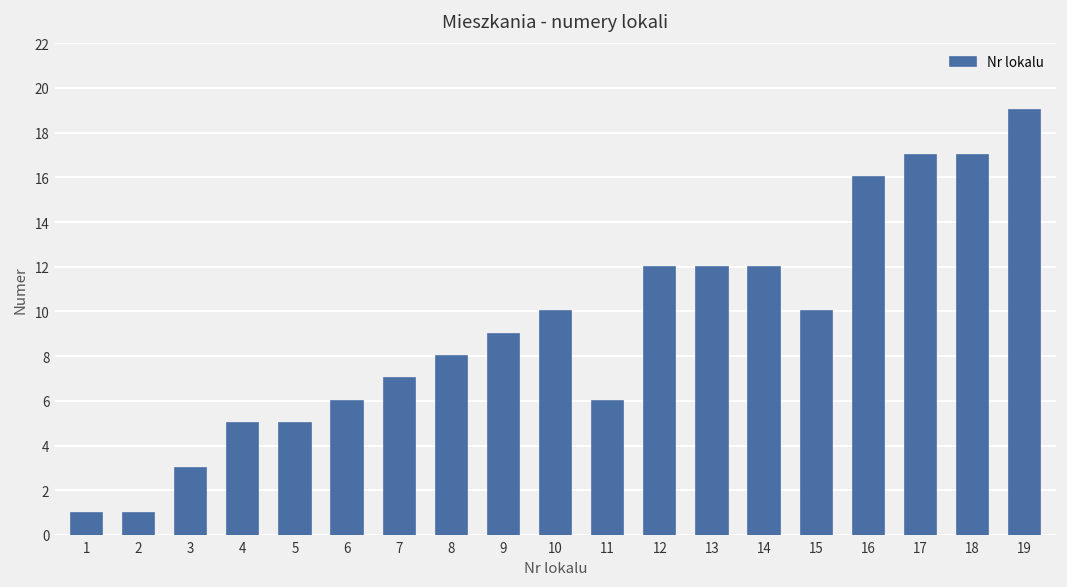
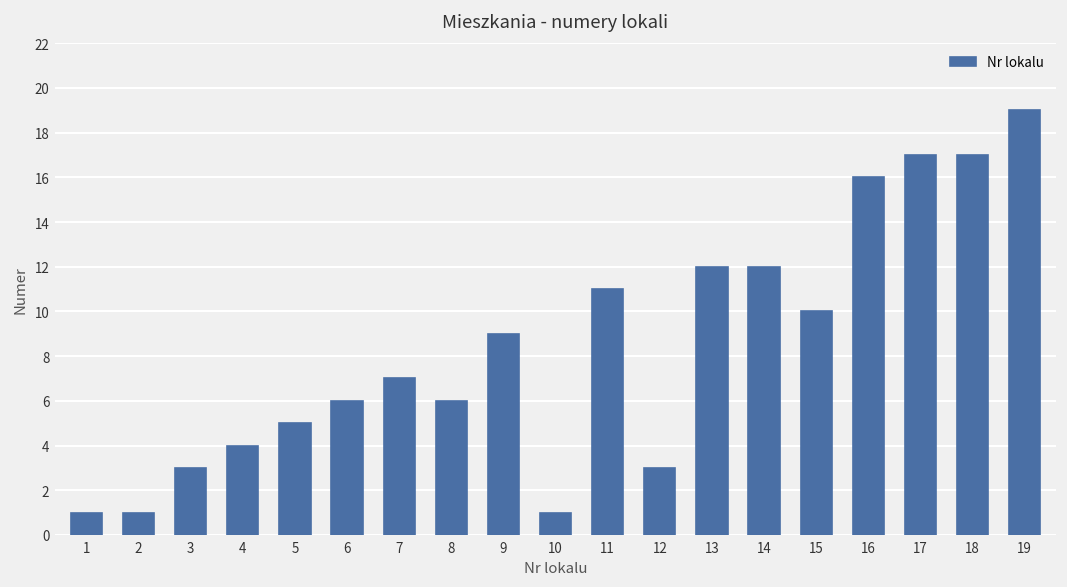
4: 5 -> 4
8: 8 -> 6
10: 10 -> 1
11: 6 -> 11
12: 12 -> 3
